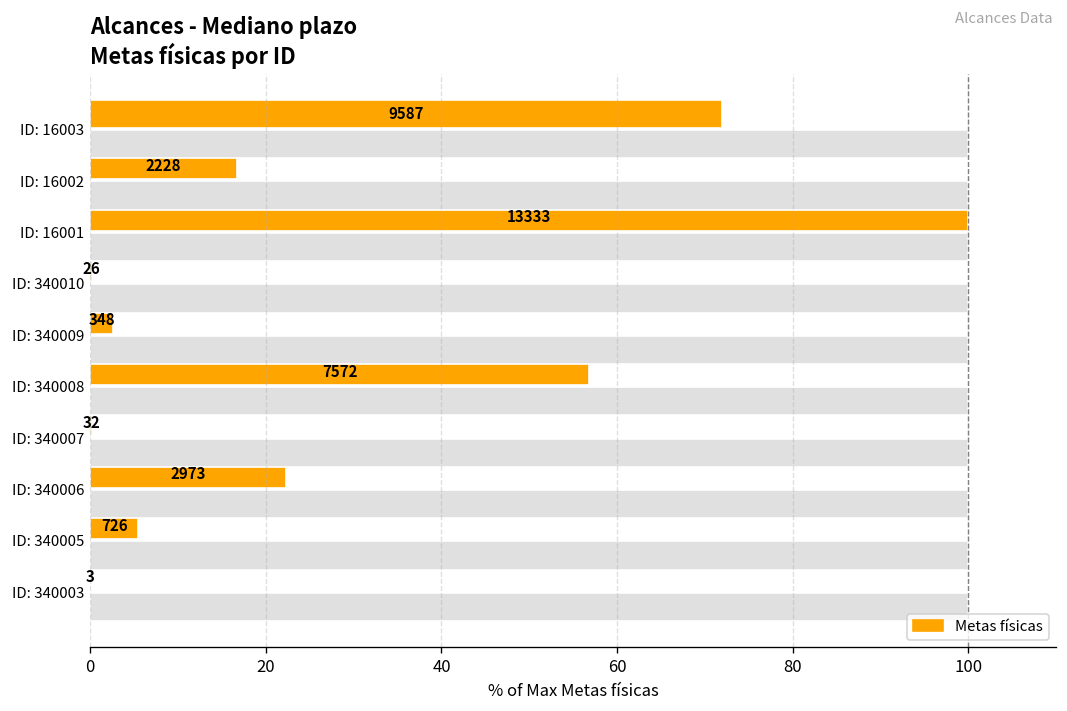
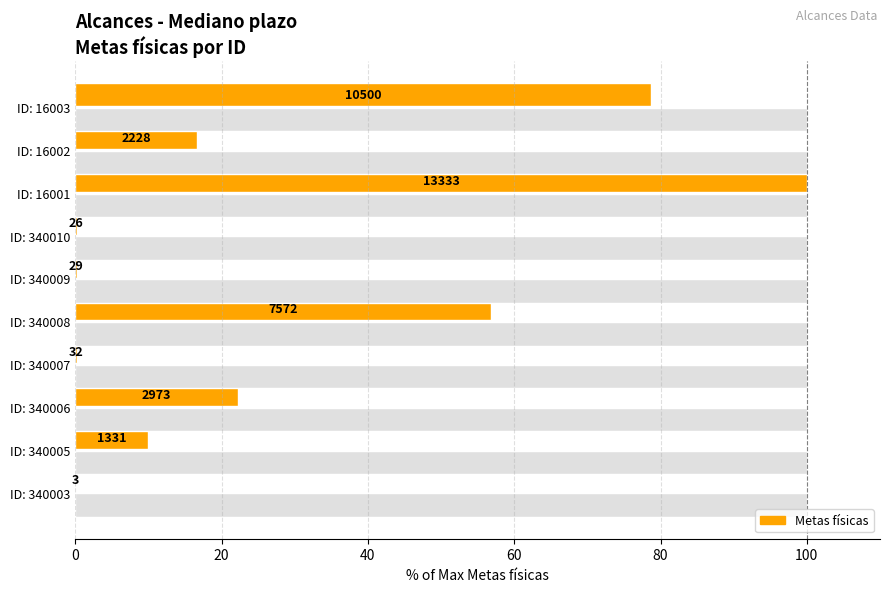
Metas físicas, ID: 16003: 9587 -> 10500
Metas físicas, ID: 340009: 348 -> 29
Metas físicas, ID: 340005: 726 -> 1331
